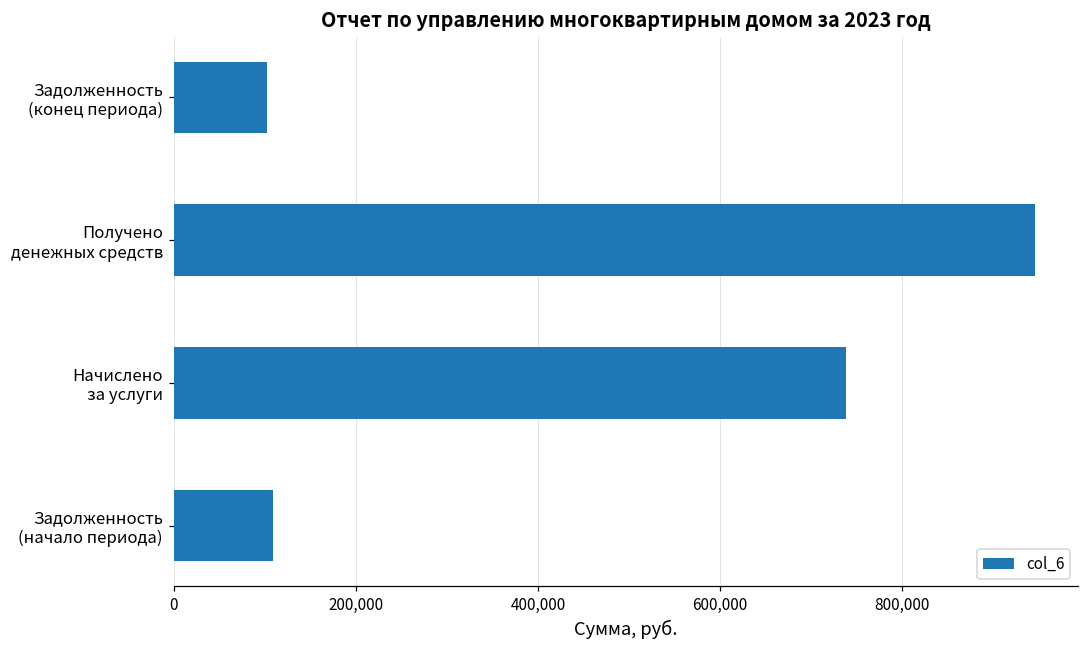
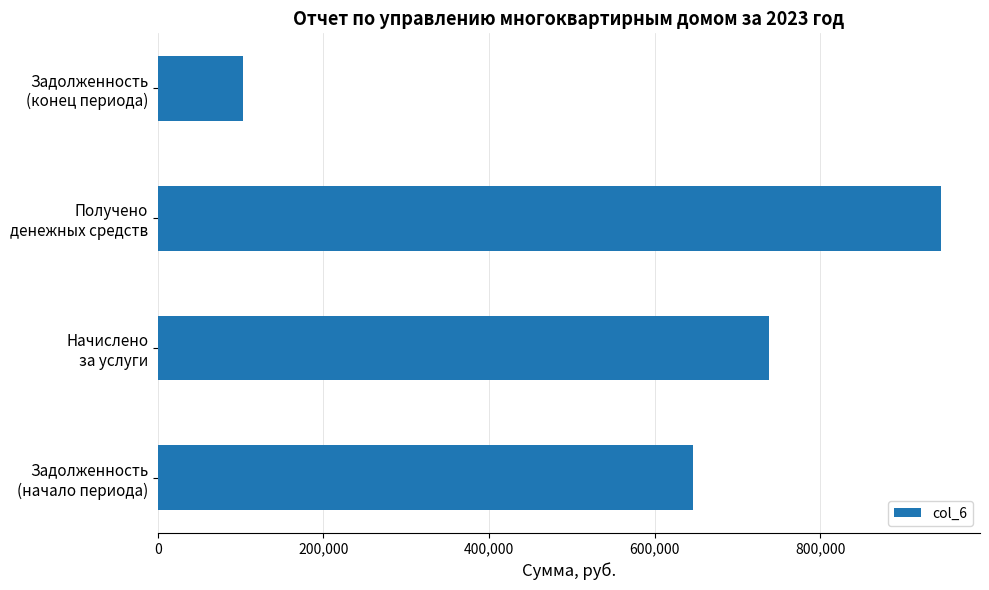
Задолженность (начало периода): 110,000 -> 650,000
